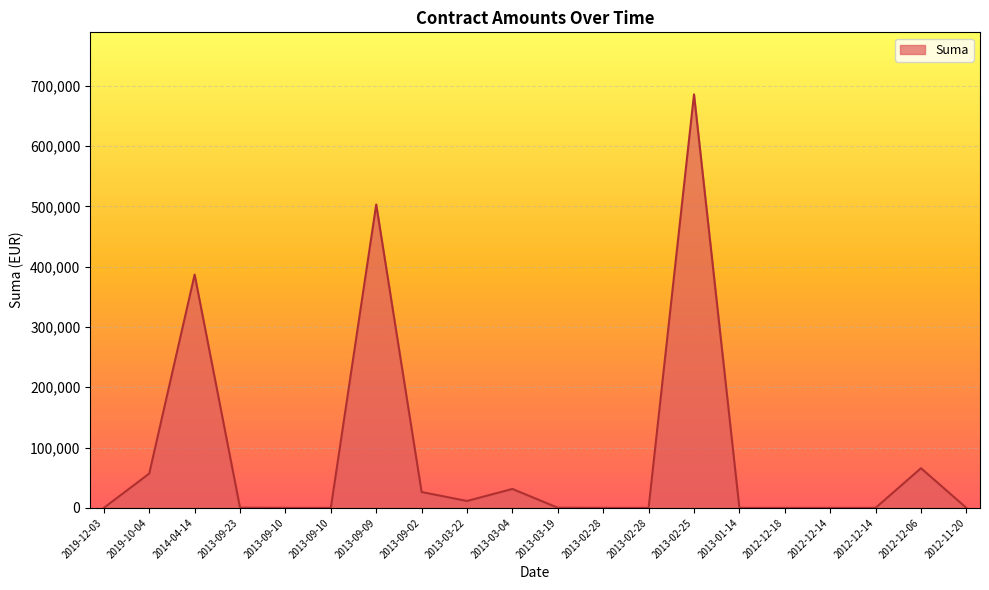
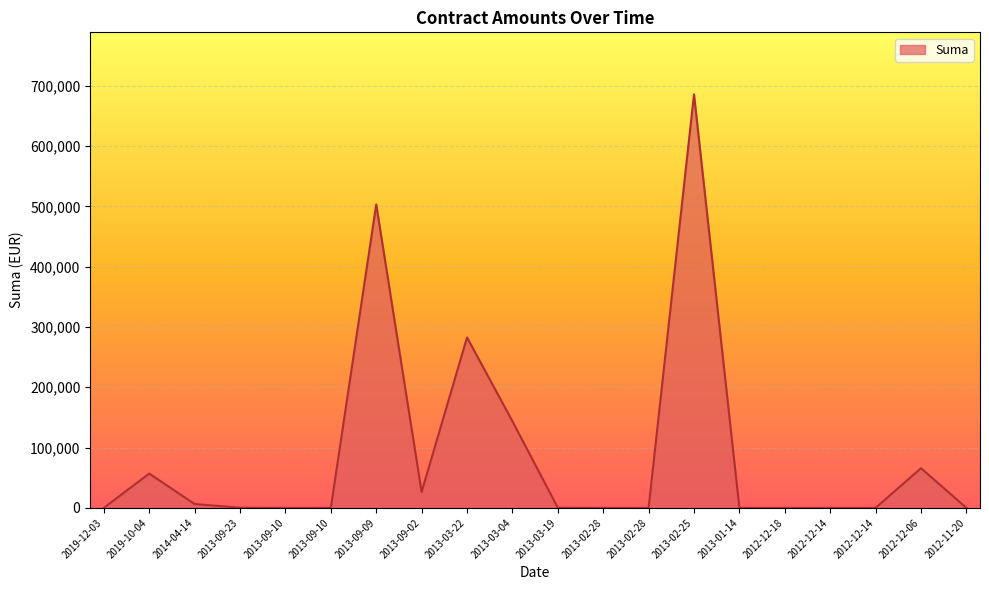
2014-04-14: 390,000 -> 10,000
2013-03-22: 10,000 -> 280,000
2013-03-04: 30,000 -> 140,000
